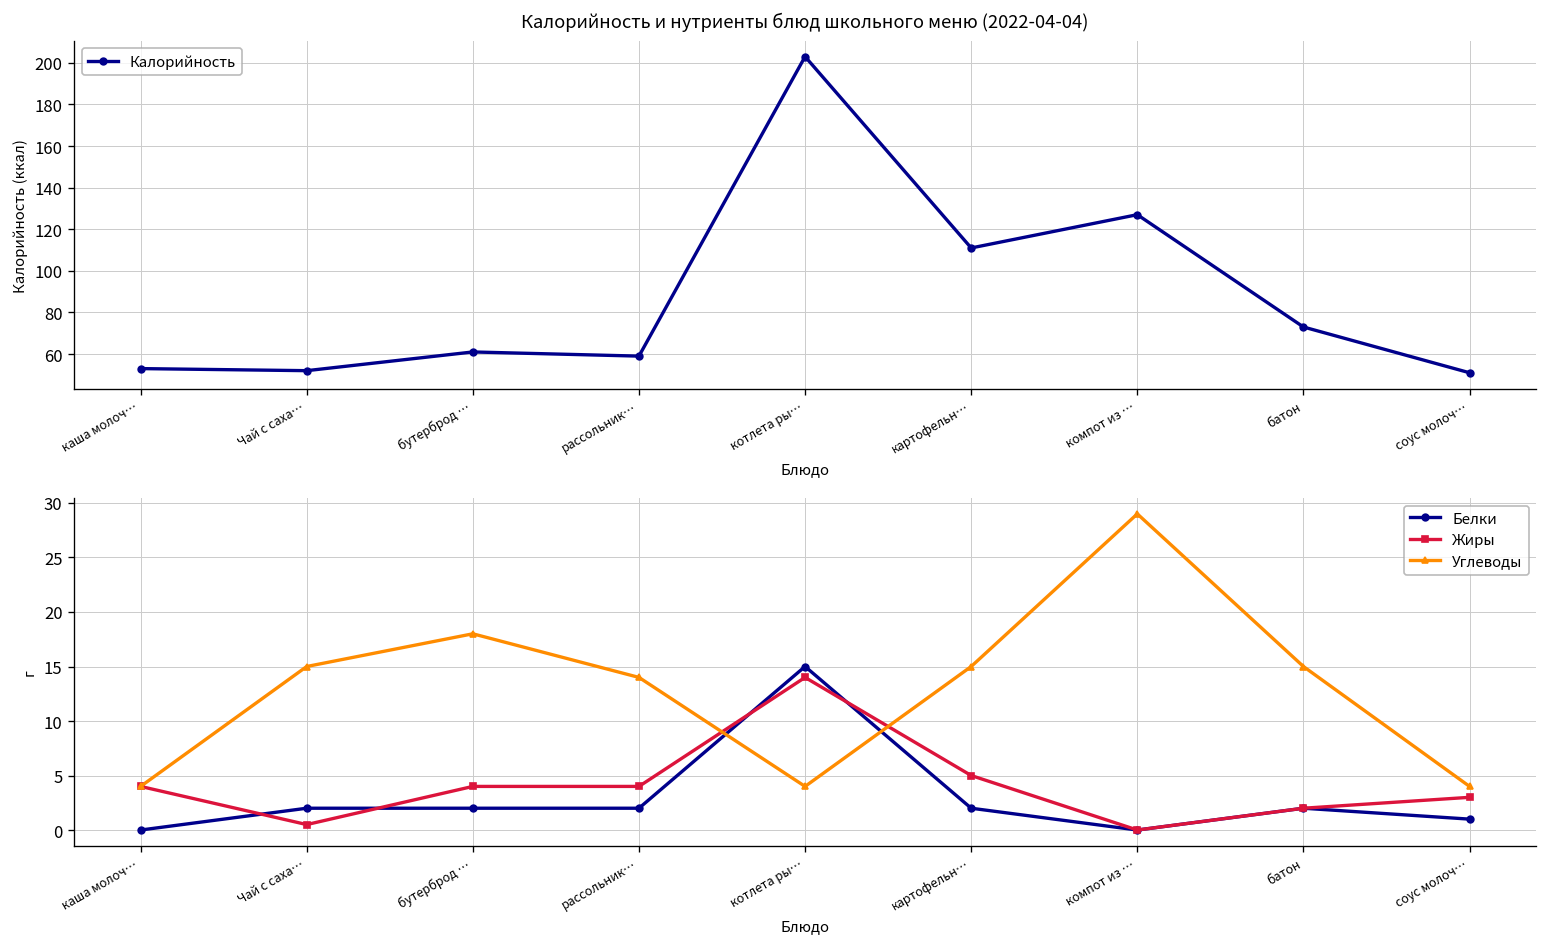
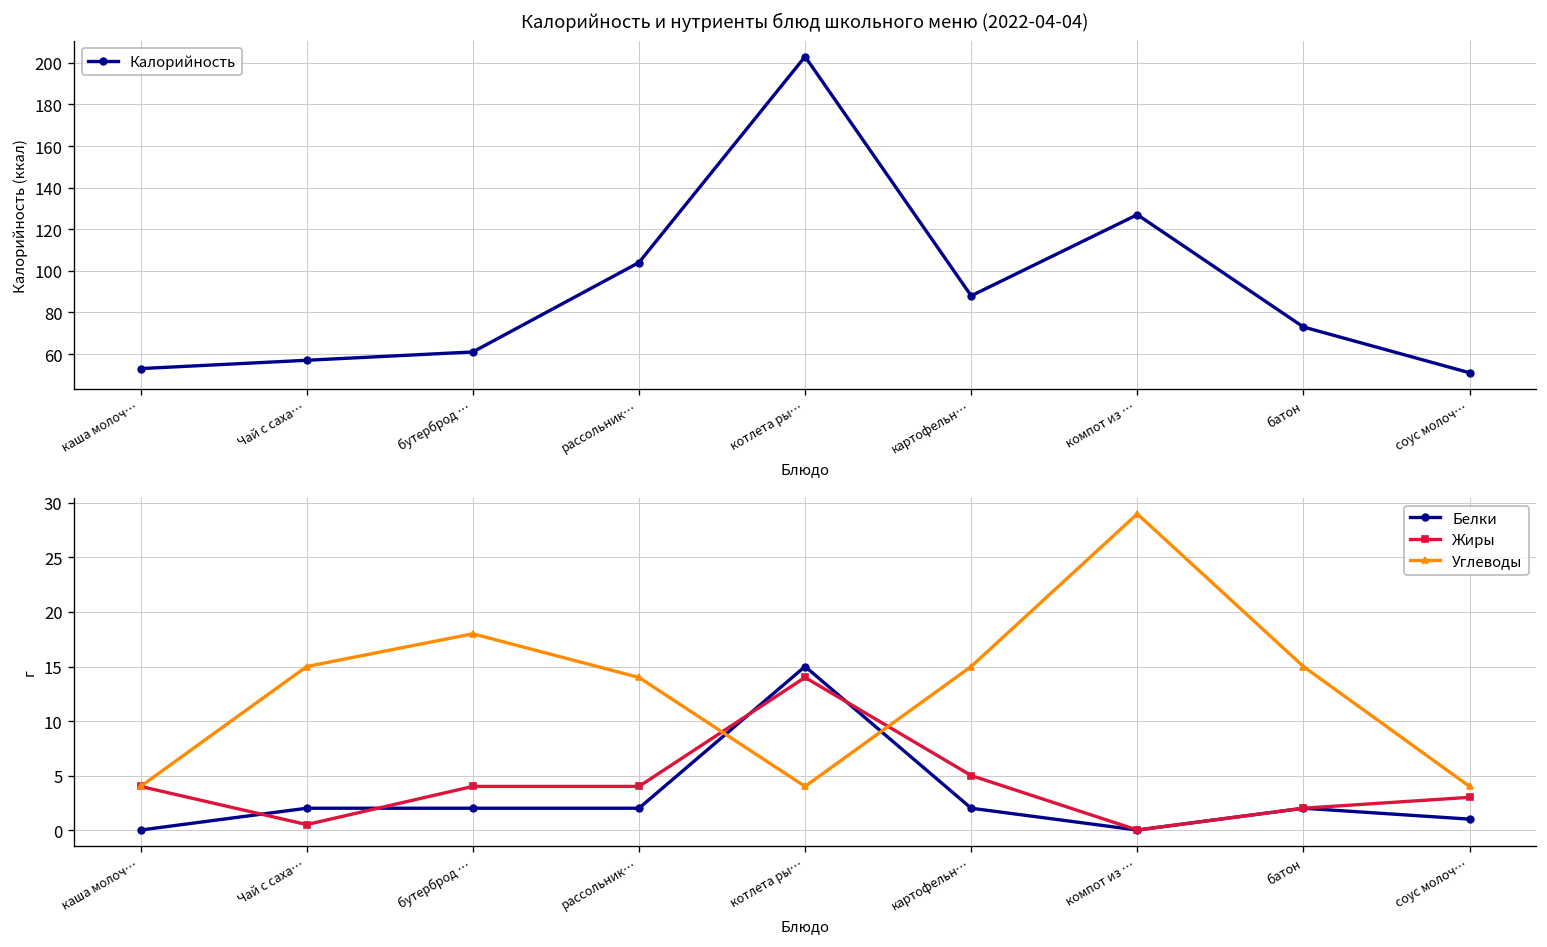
Калорийность и нутриенты блюд школьного меню (2022-04-04), Чай с саха…: 52 -> 57
Калорийность и нутриенты блюд школьного меню (2022-04-04), рассольник…: 59 -> 104
Калорийность и нутриенты блюд школьного меню (2022-04-04), картофельн…: 111 -> 88
